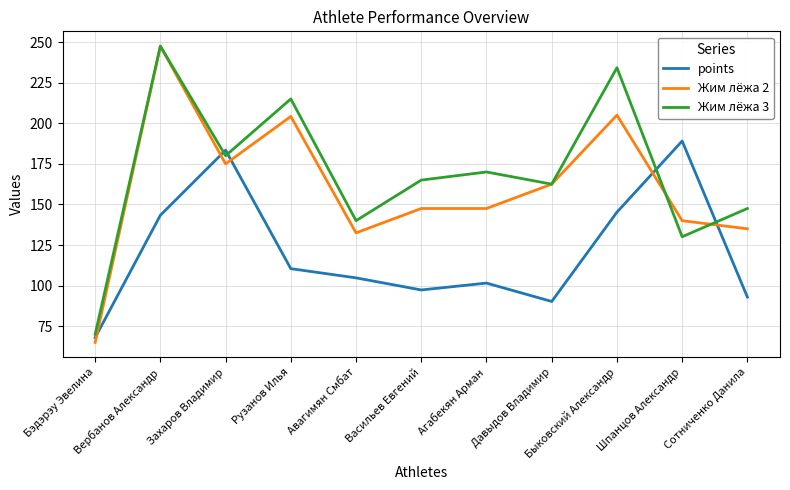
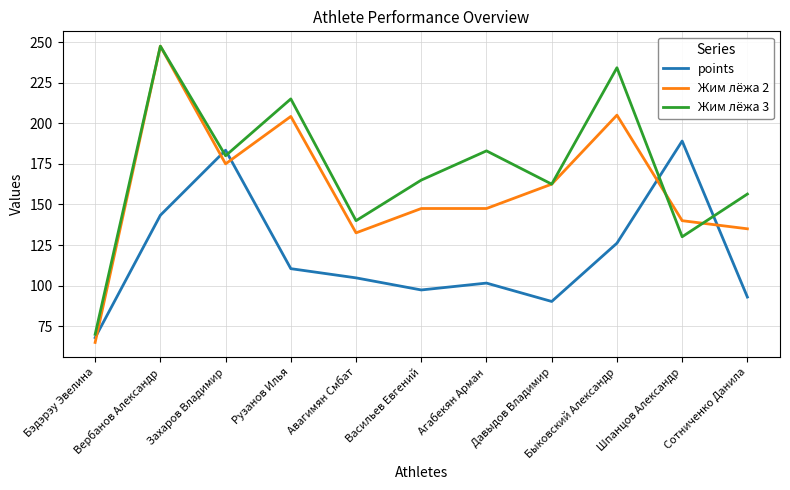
Жим лёжа 3, Агабекян Арман: 170 -> 183
points, Быковский Александр: 145 -> 126
Жим лёжа 3, Сотниченко Данила: 148 -> 156
